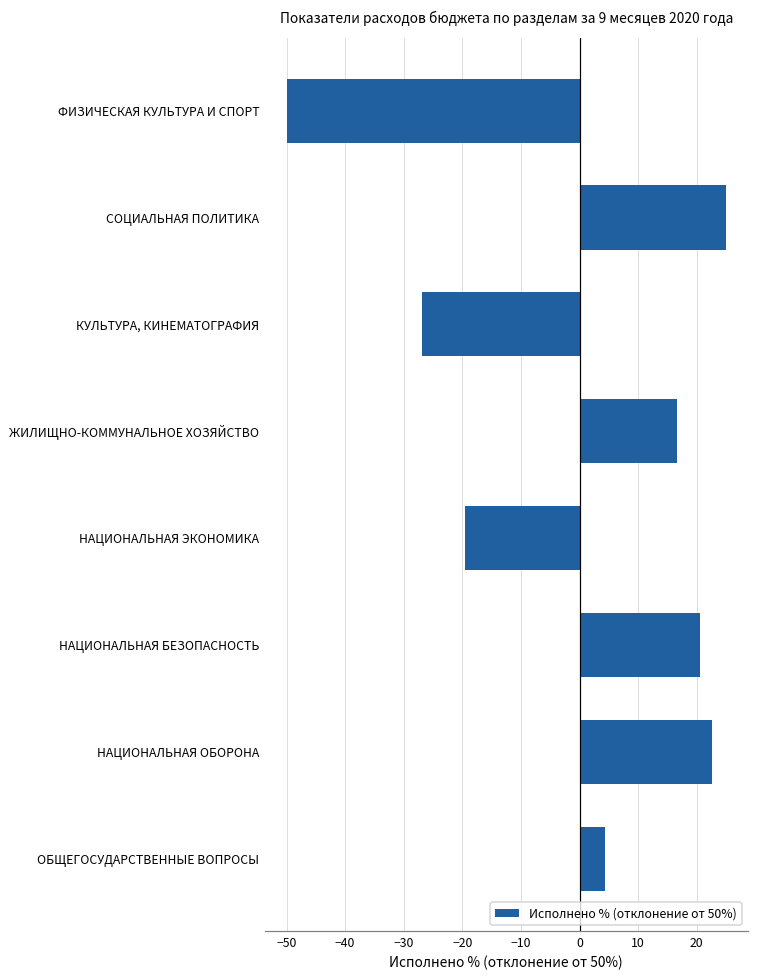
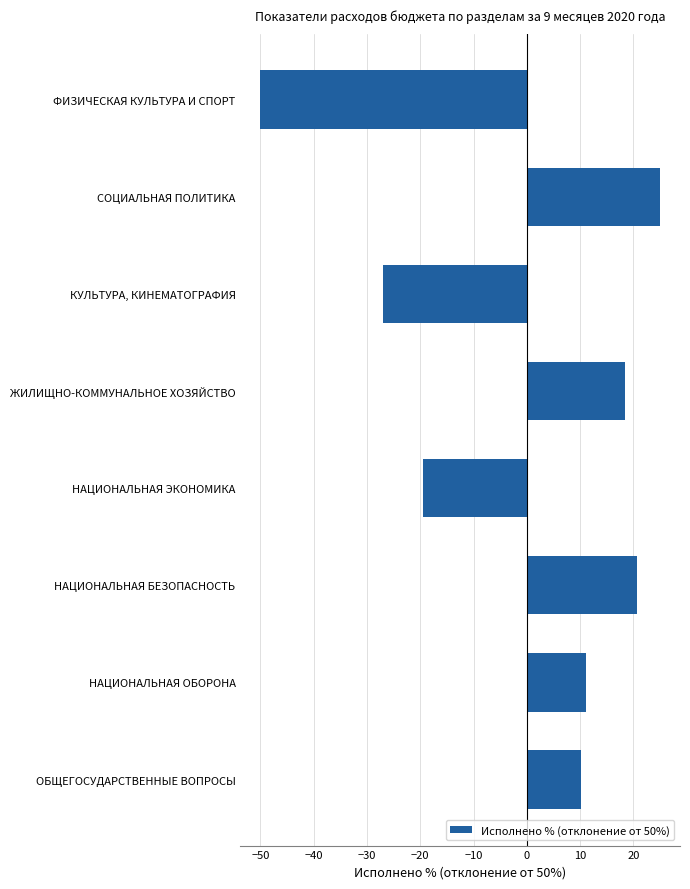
ЖИЛИЩНО-КОММУНАЛЬНОЕ ХОЗЯЙСТВО: 17 -> 19
НАЦИОНАЛЬНАЯ ОБОРОНА: 23 -> 11
ОБЩЕГОСУДАРСТВЕННЫЕ ВОПРОСЫ: 4 -> 10
